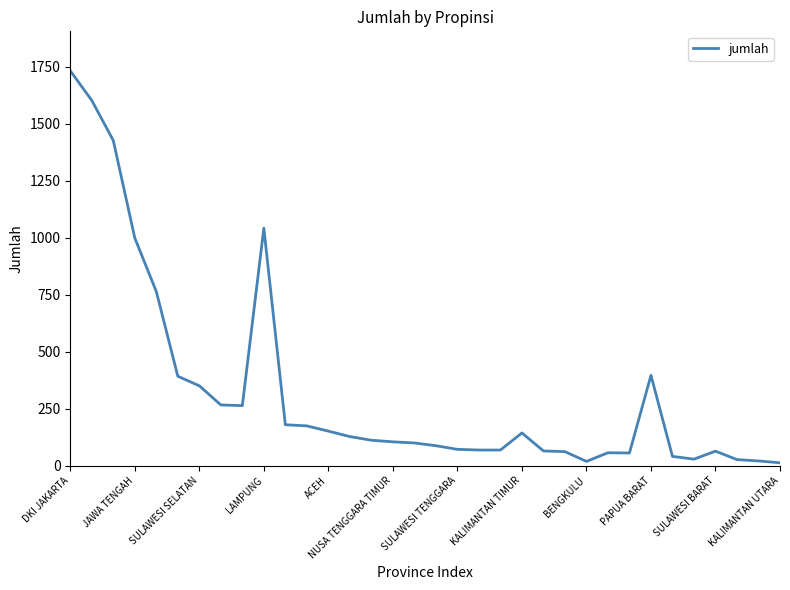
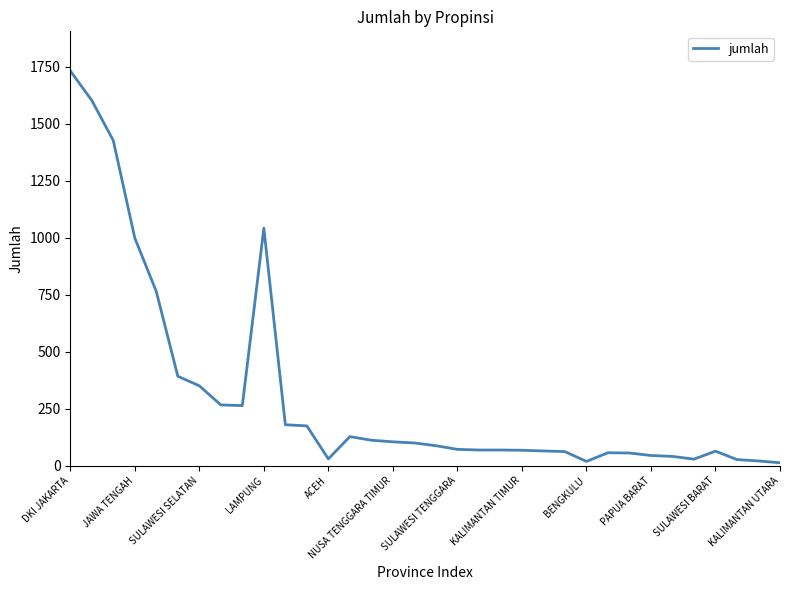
ACEH: 150 -> 30
KALIMANTAN TIMUR: 140 -> 70
PAPUA BARAT: 400 -> 40
